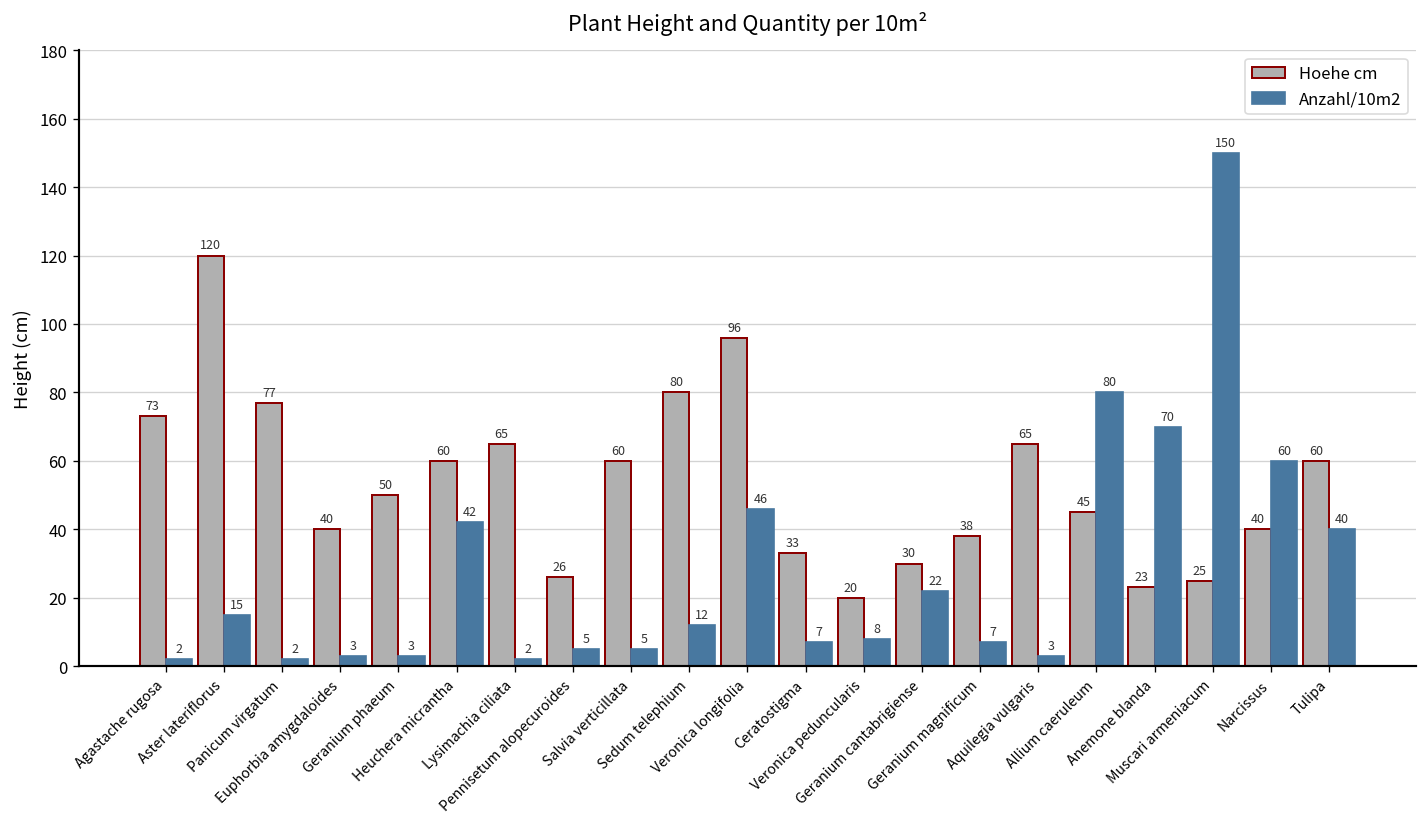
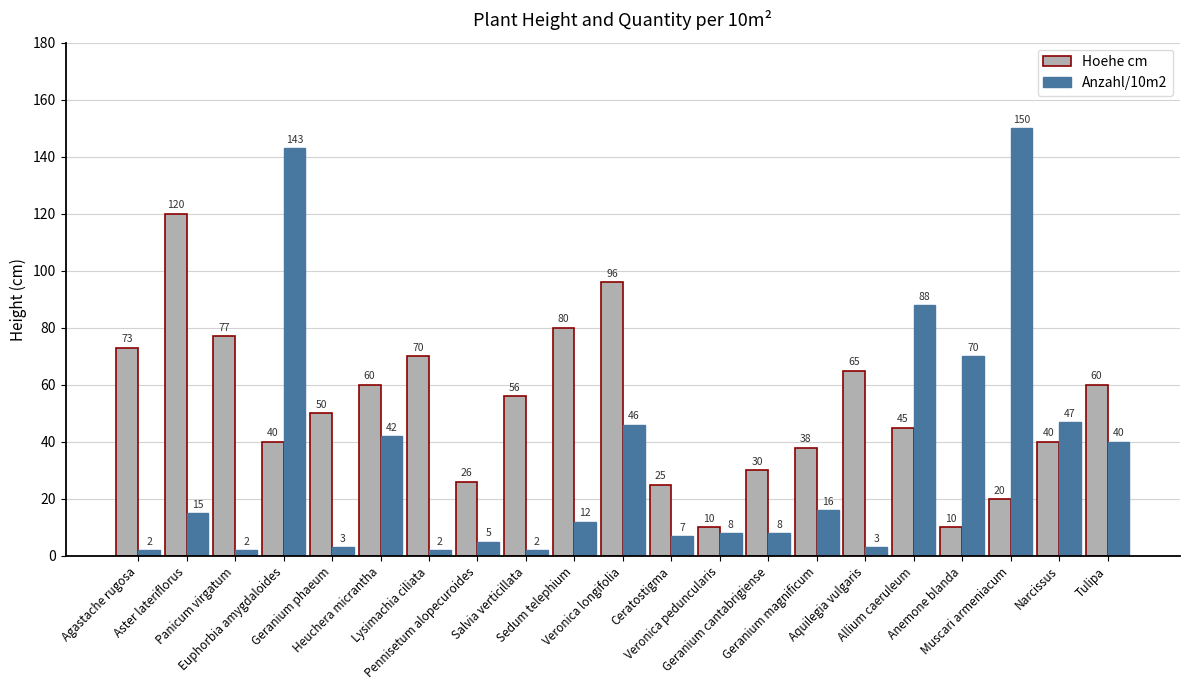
Anzahl/10m2, Euphorbia amygdaloides: 3 -> 143
Hoehe cm, Lysimachia ciliata: 65 -> 70
Hoehe cm, Salvia verticillata: 60 -> 56
Anzahl/10m2, Salvia verticillata: 5 -> 2
Hoehe cm, Ceratostigma: 33 -> 25
Hoehe cm, Veronica peduncularis: 20 -> 10
Anzahl/10m2, Geranium cantabrigiense: 22 -> 8
Anzahl/10m2, Geranium magnificum: 7 -> 16
Anzahl/10m2, Allium caeruleum: 80 -> 88
Hoehe cm, Anemone blanda: 23 -> 10
Hoehe cm, Muscari armeniacum: 25 -> 20
Anzahl/10m2, Narcissus: 60 -> 47
